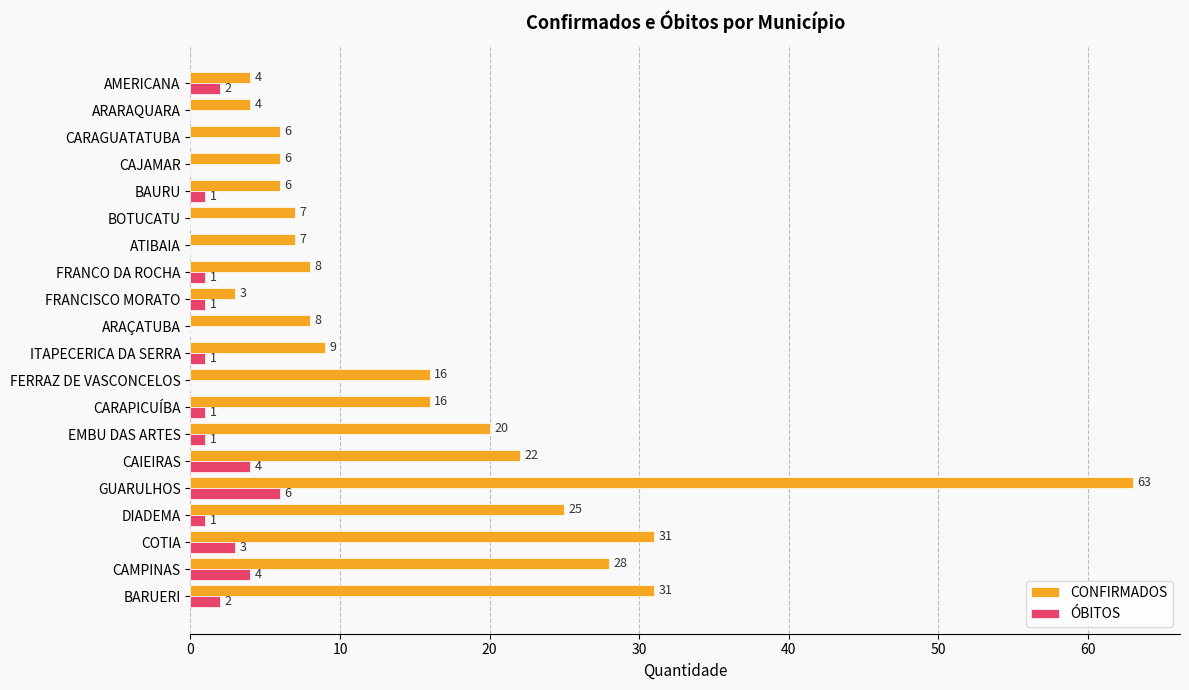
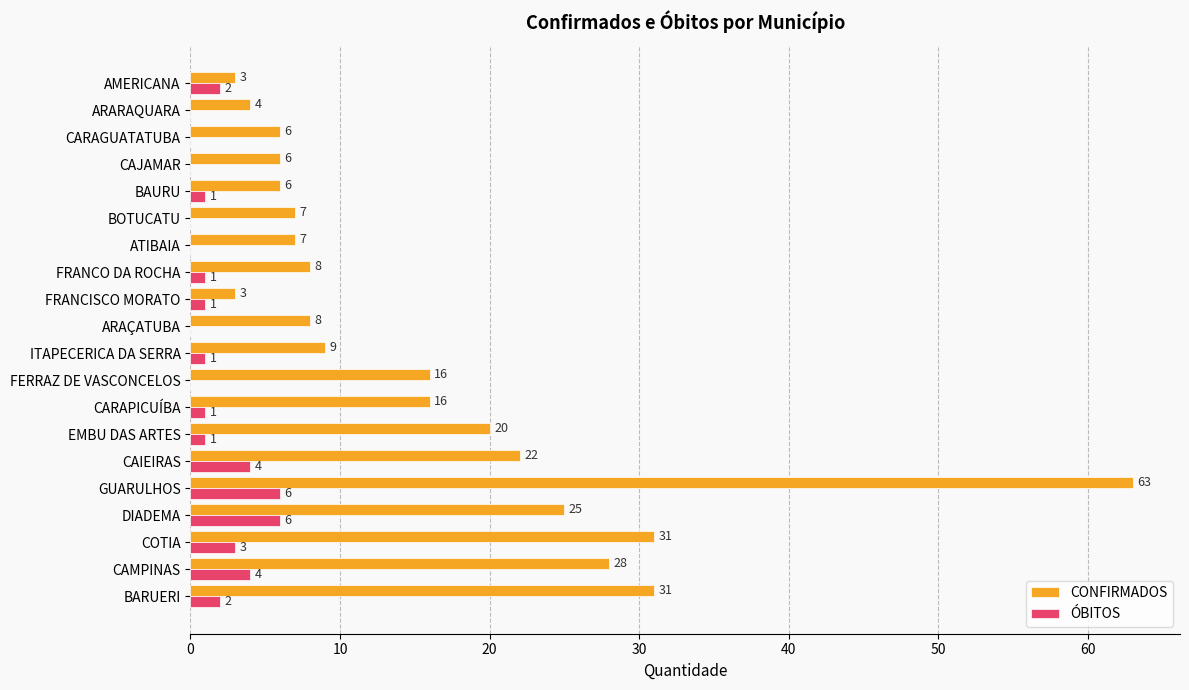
CONFIRMADOS, AMERICANA: 4 -> 3
ÓBITOS, DIADEMA: 1 -> 6
